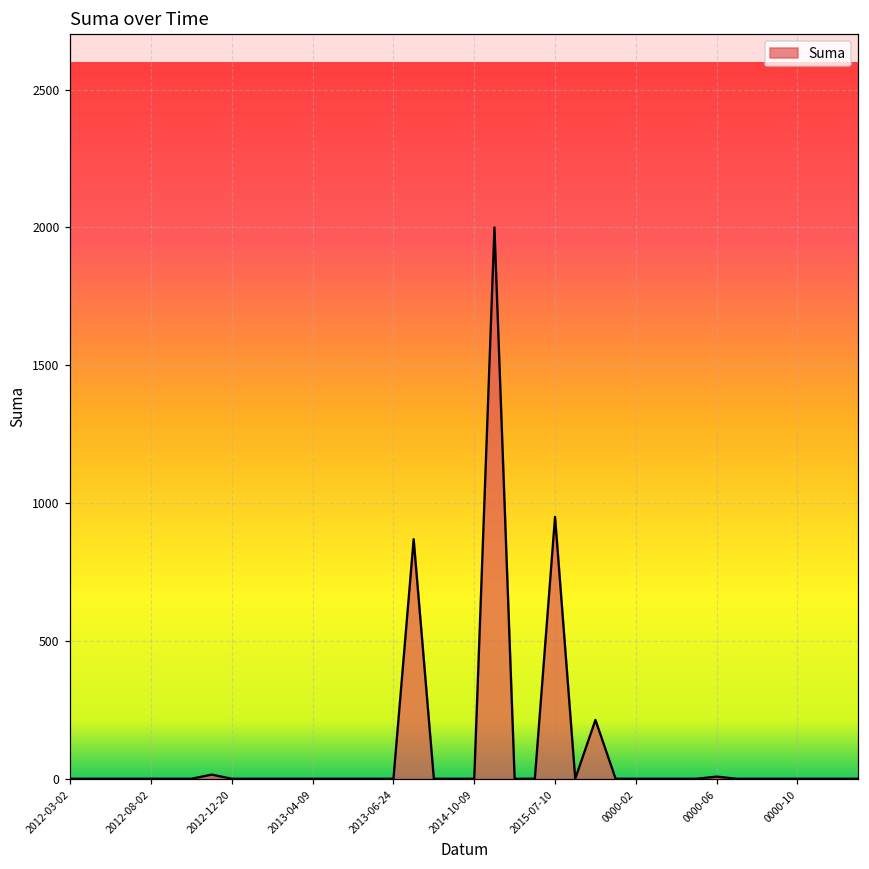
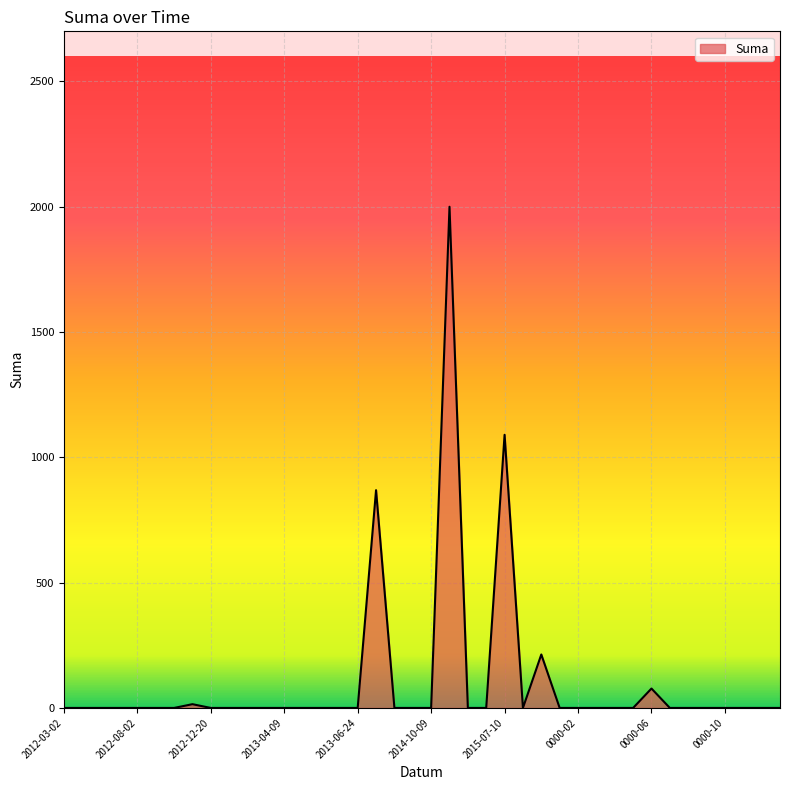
2015-07-10: 950 -> 1090
0000-06: 10 -> 80
